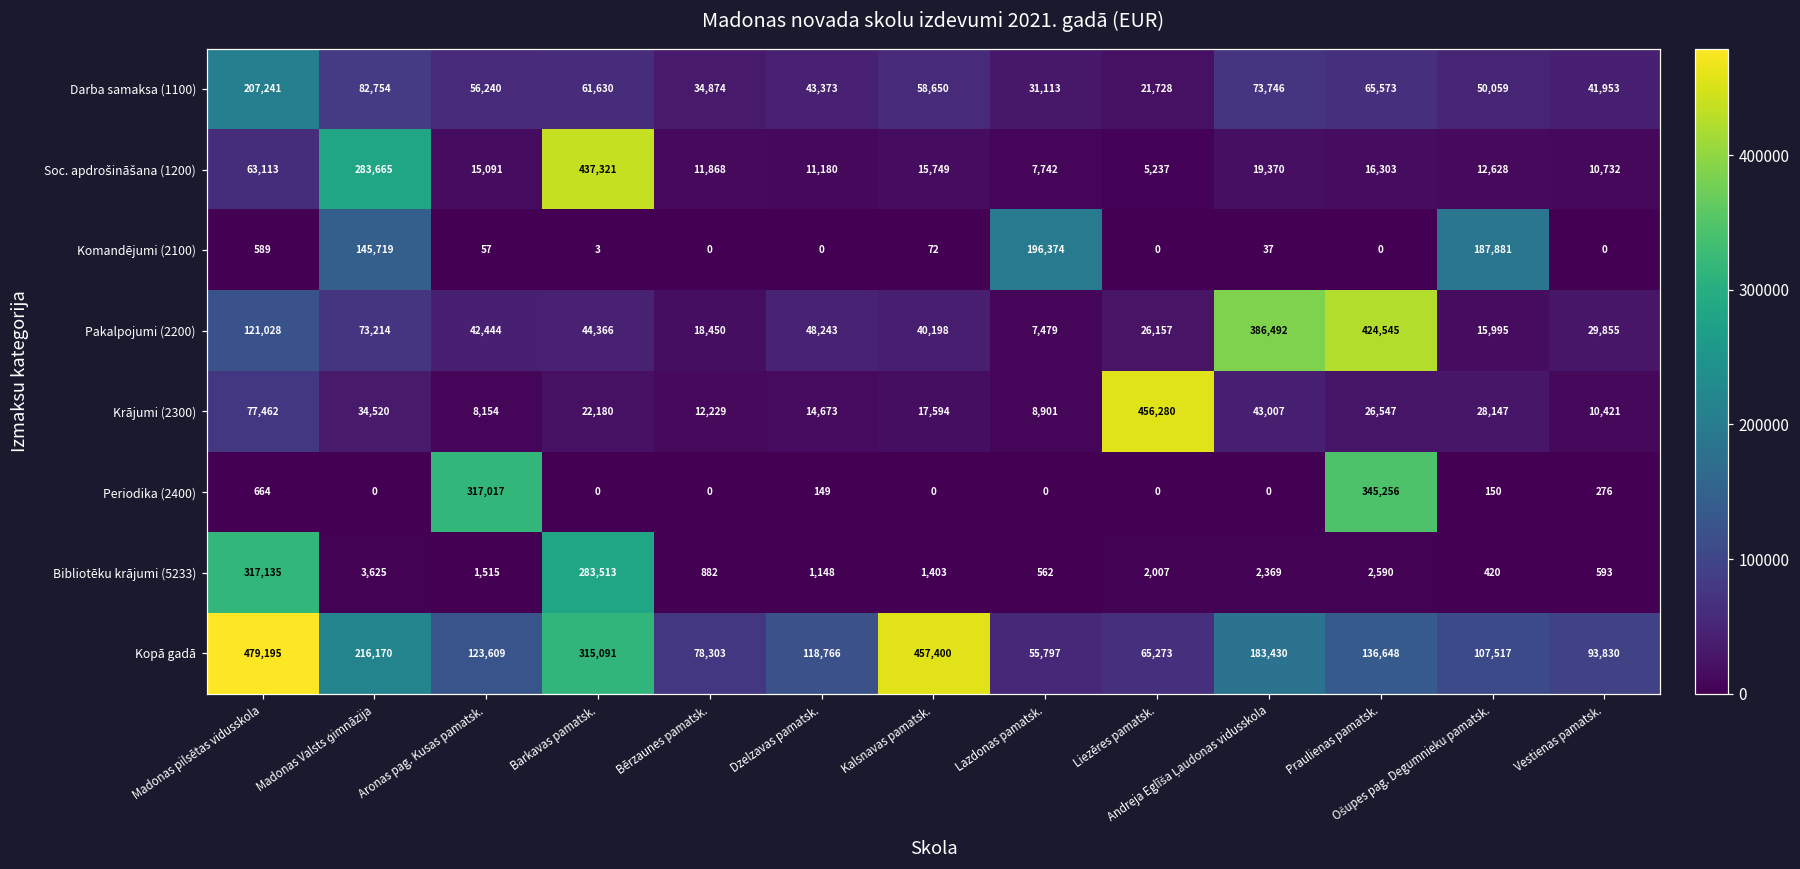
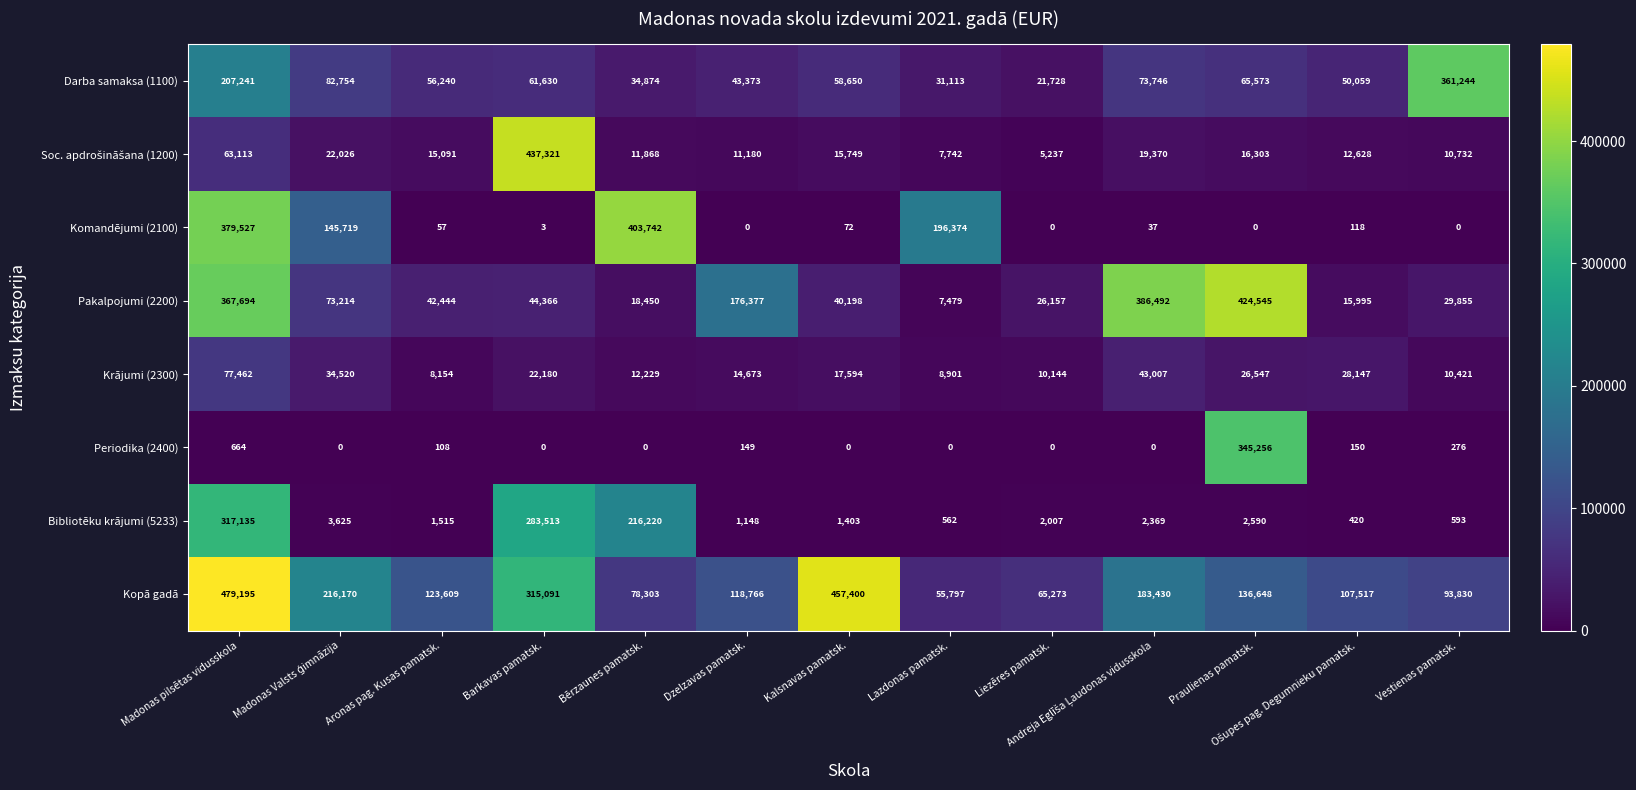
Darba samaksa (1100), Vestienas pamatsk.: 41,953 -> 361,244
Soc. apdrošināšana (1200), Madonas Valsts ģimnāzija: 283,665 -> 22,026
Komandējumi (2100), Madonas pilsētas vidusskola: 589 -> 379,527
Komandējumi (2100), Bērzaunes pamatsk.: 0 -> 403,742
Komandējumi (2100), Ošupes pag. Degumnieku pamatsk.: 187,881 -> 118
Pakalpojumi (2200), Madonas pilsētas vidusskola: 121,028 -> 367,694
Pakalpojumi (2200), Dzelzavas pamatsk.: 48,243 -> 176,377
Krājumi (2300), Liezēres pamatsk.: 456,280 -> 10,144
Periodika (2400), Aronas pag. Kusas pamatsk.: 317,017 -> 108
Bibliotēku krājumi (5233), Bērzaunes pamatsk.: 882 -> 216,220
